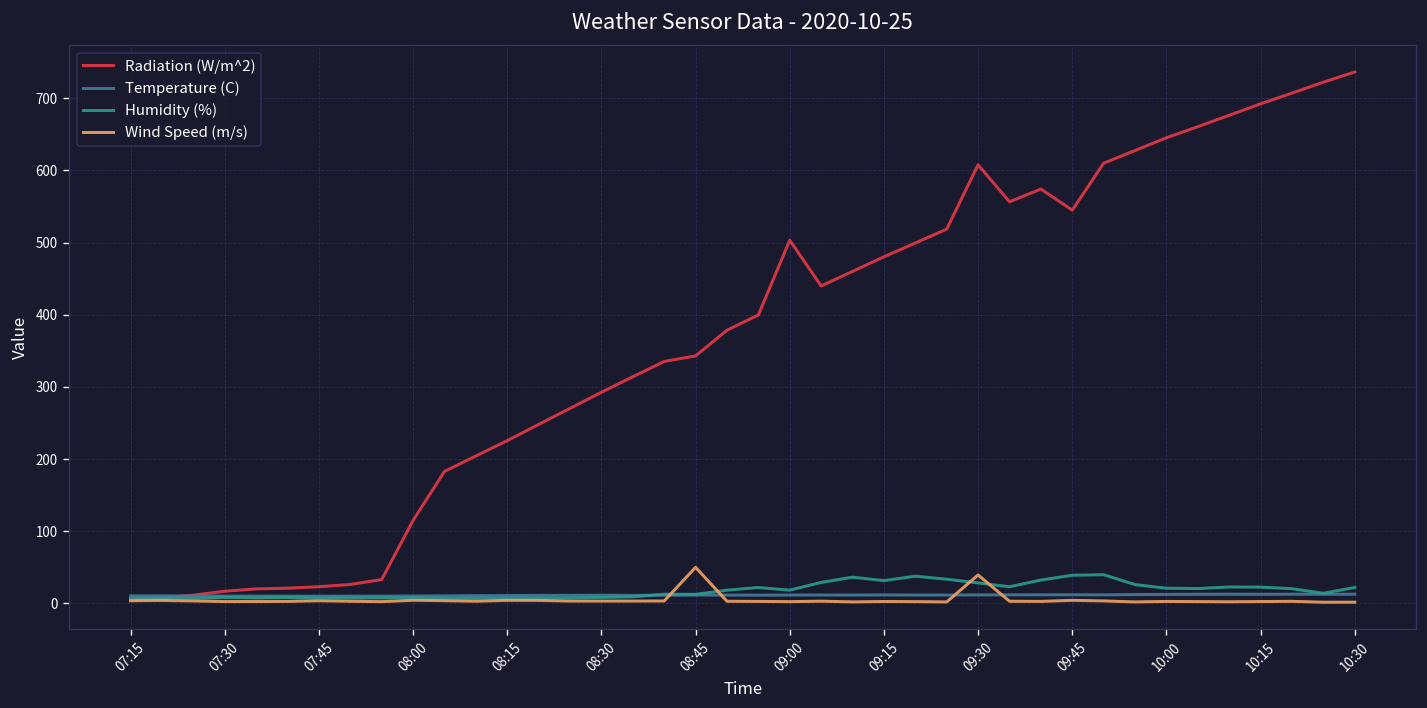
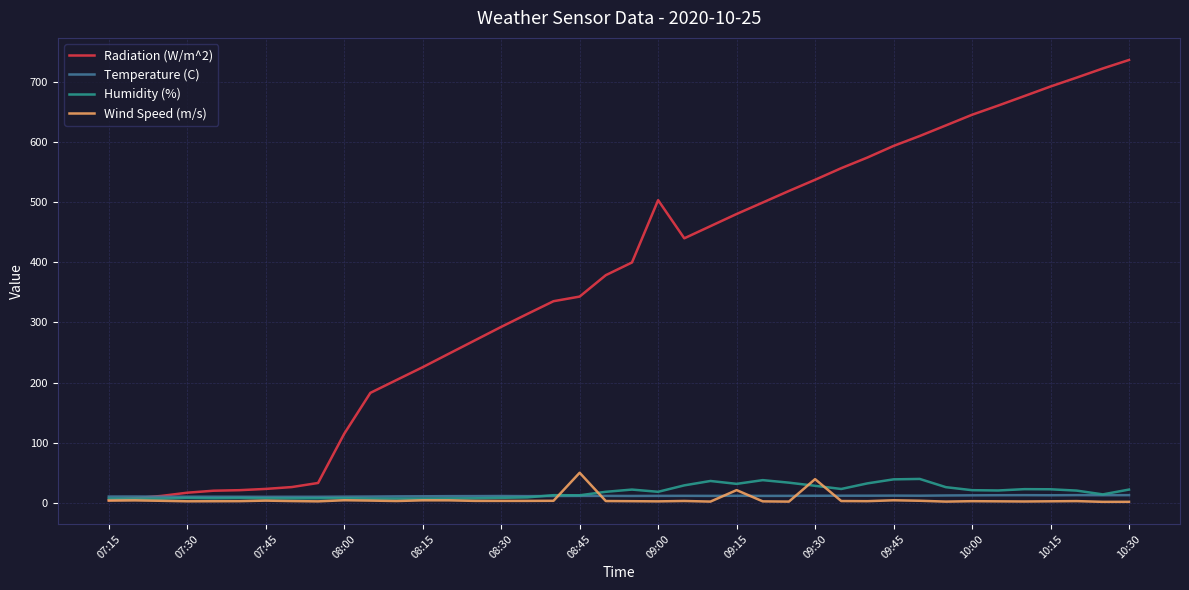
Wind Speed (m/s), 09:15: 0 -> 20
Radiation (W/m^2), 09:30: 610 -> 540
Radiation (W/m^2), 09:45: 540 -> 590
